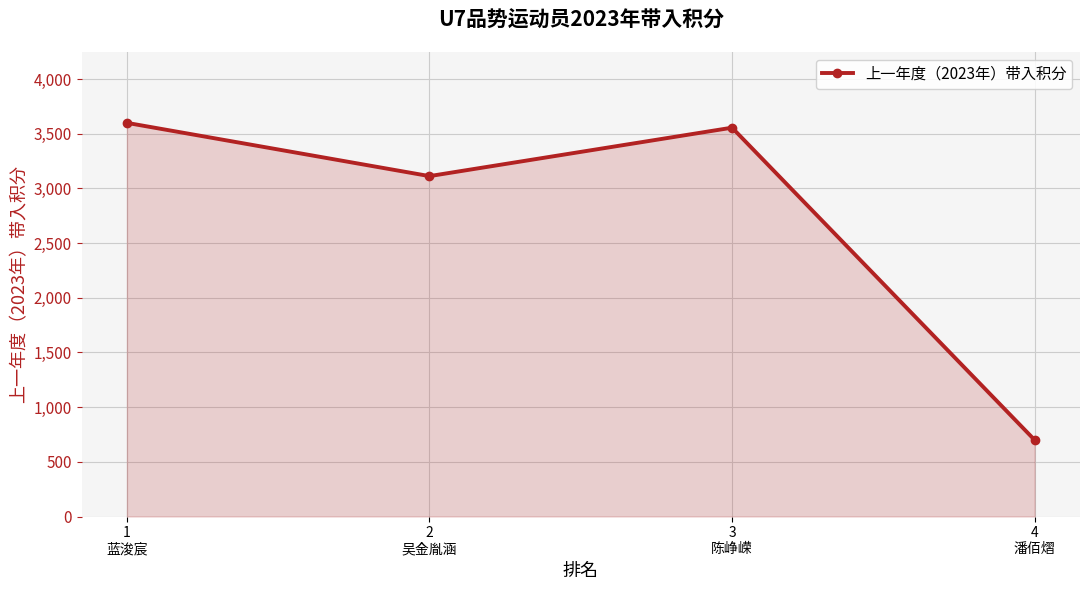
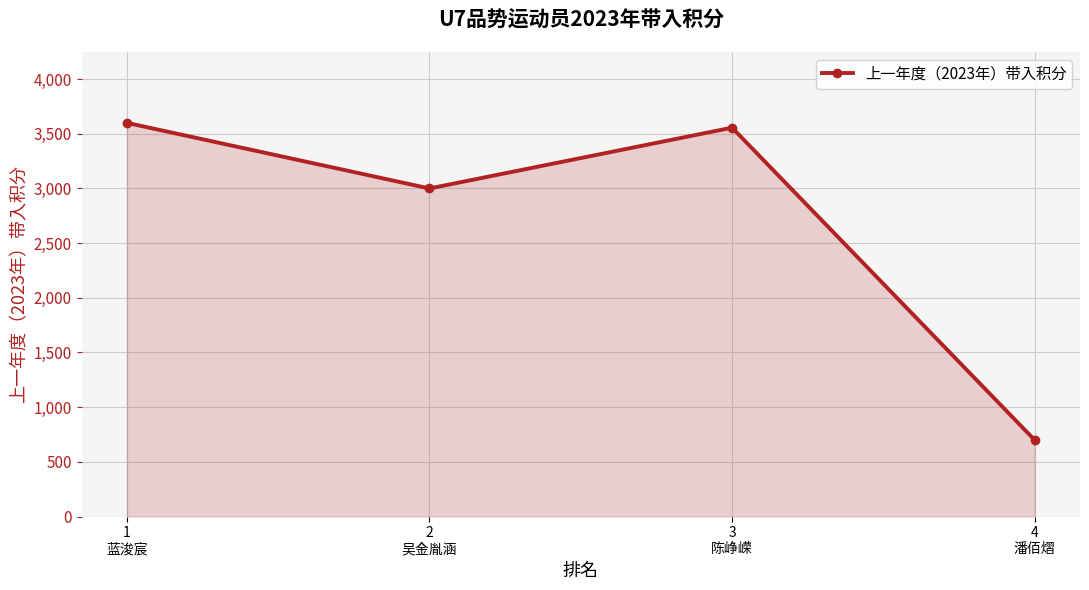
2 吴金胤涵: 3,110 -> 3,000
